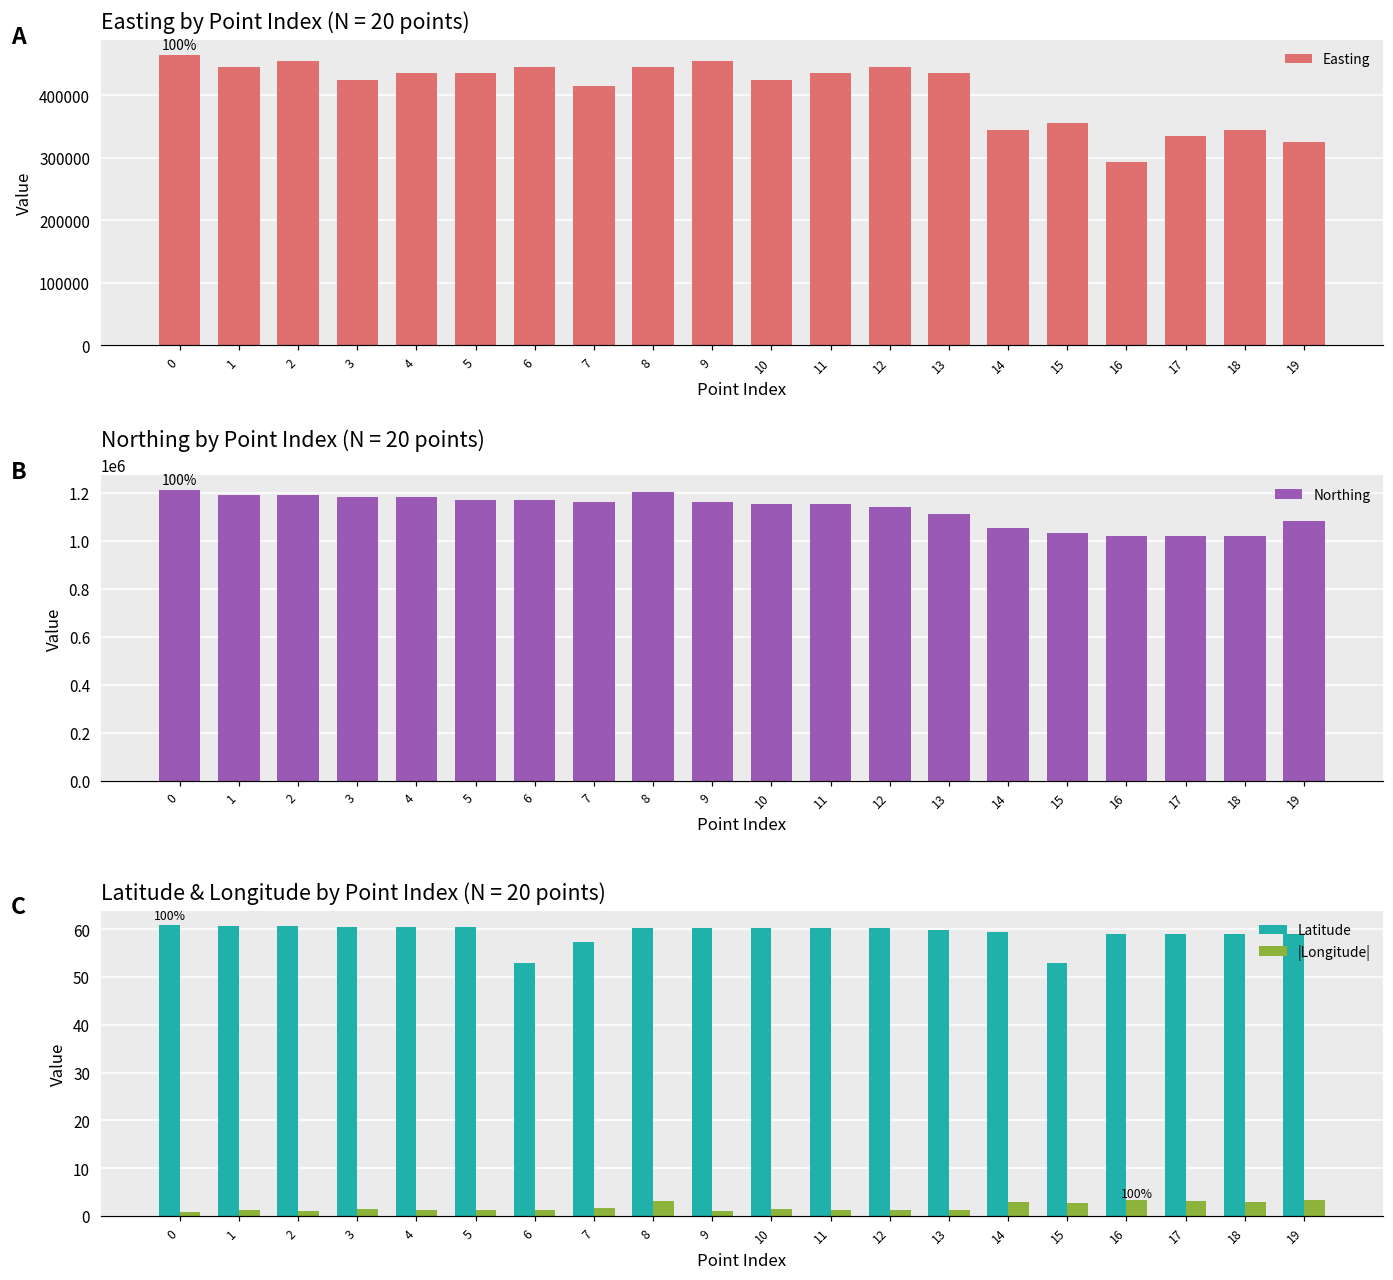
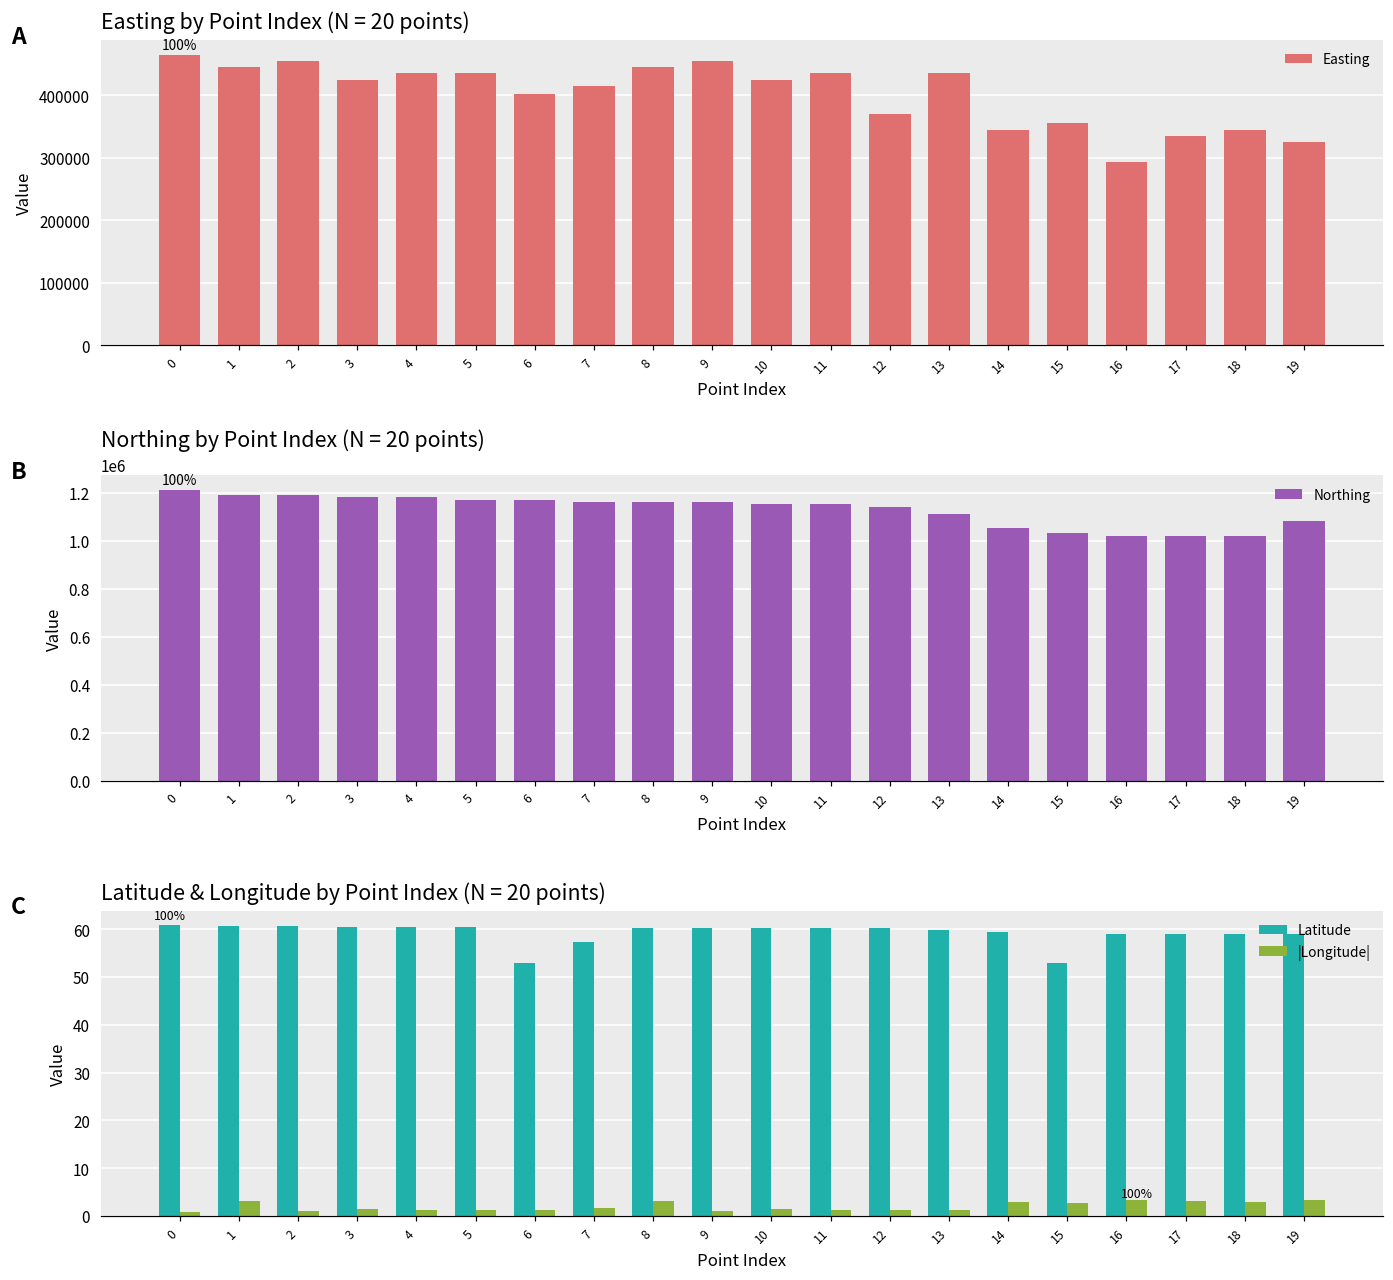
Easting by Point Index (N = 20 points), 6: 440000 -> 400000
Easting by Point Index (N = 20 points), 12: 440000 -> 370000
Northing by Point Index (N = 20 points), 8: 1200000 -> 1160000
Latitude & Longitude by Point Index (N = 20 points), |Longitude|, 1: 1 -> 3
